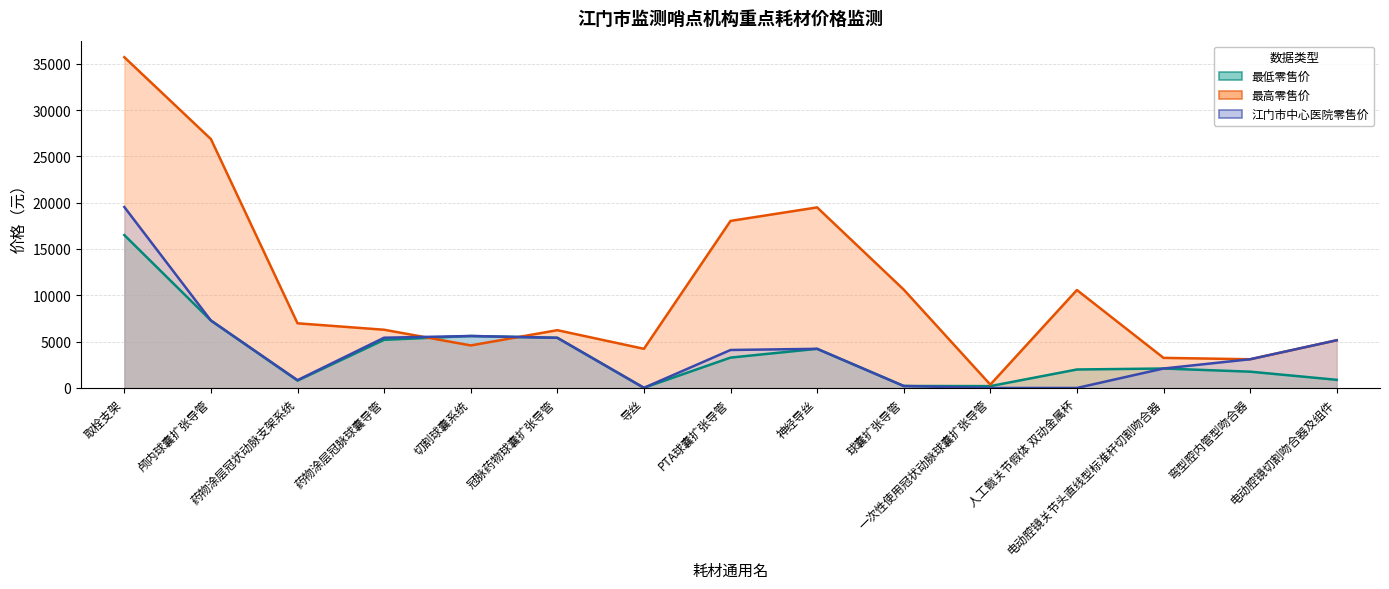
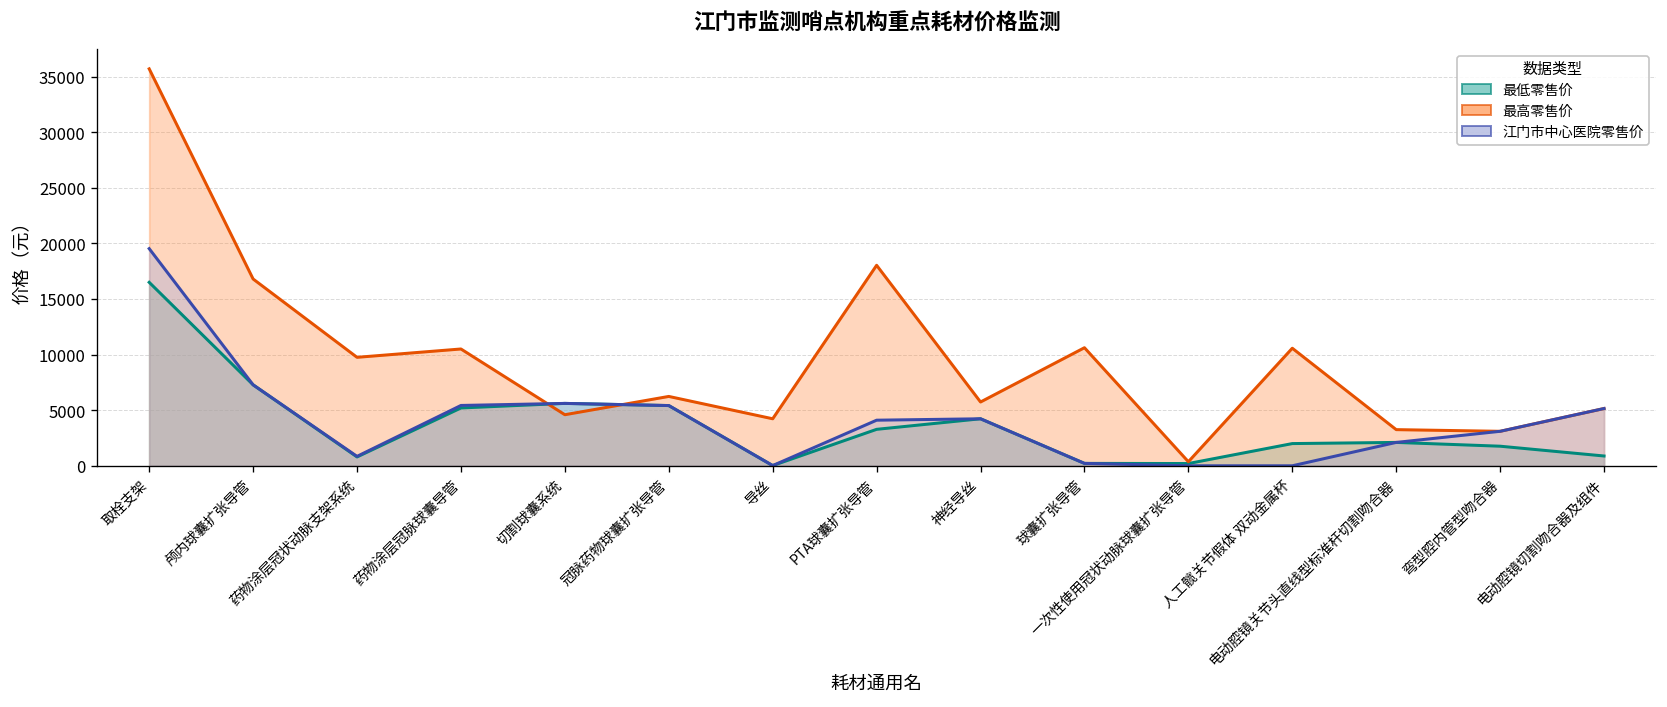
最高零售价, 颅内球囊扩张导管: 27000 -> 17000
最高零售价, 药物涂层冠状动脉支架系统: 7000 -> 10000
最高零售价, 药物涂层冠脉球囊导管: 6000 -> 11000
最高零售价, 神经导丝: 19000 -> 6000
